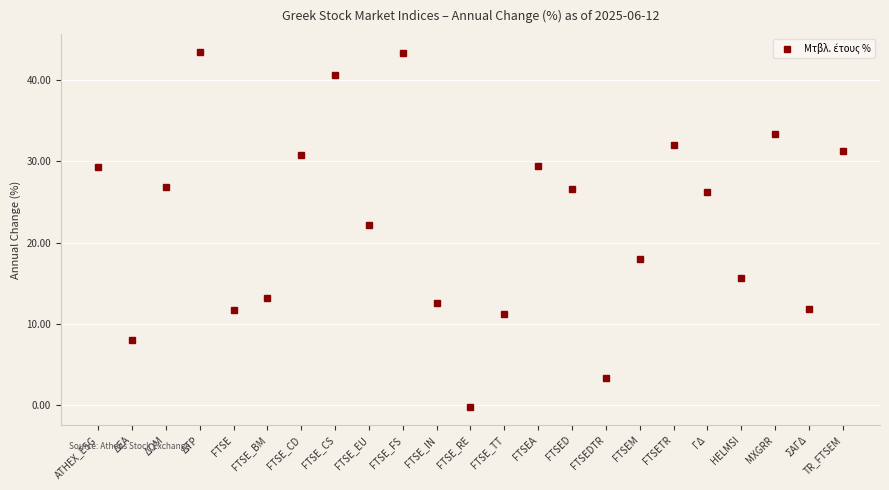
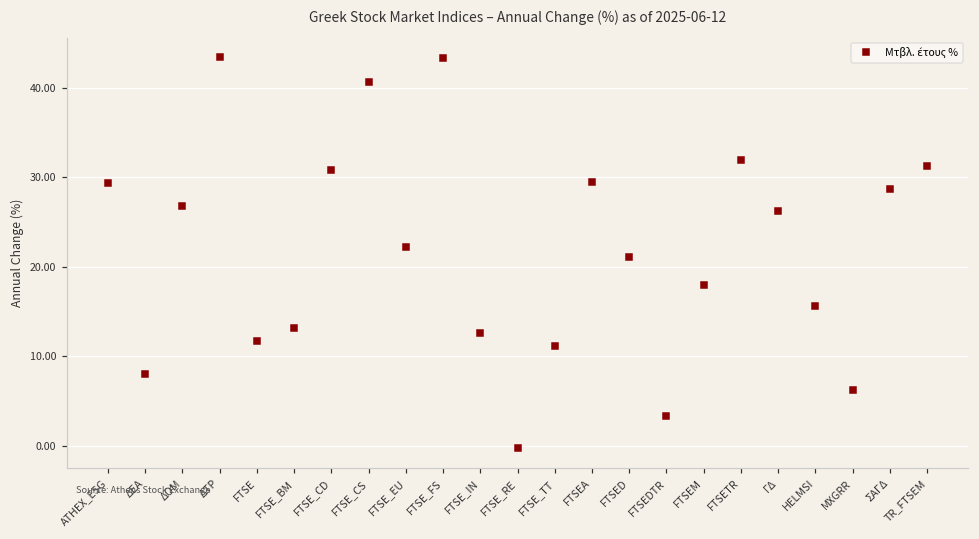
FTSED: 27 -> 21
MXGRR: 33 -> 6
ΣΑΓΔ: 12 -> 29
